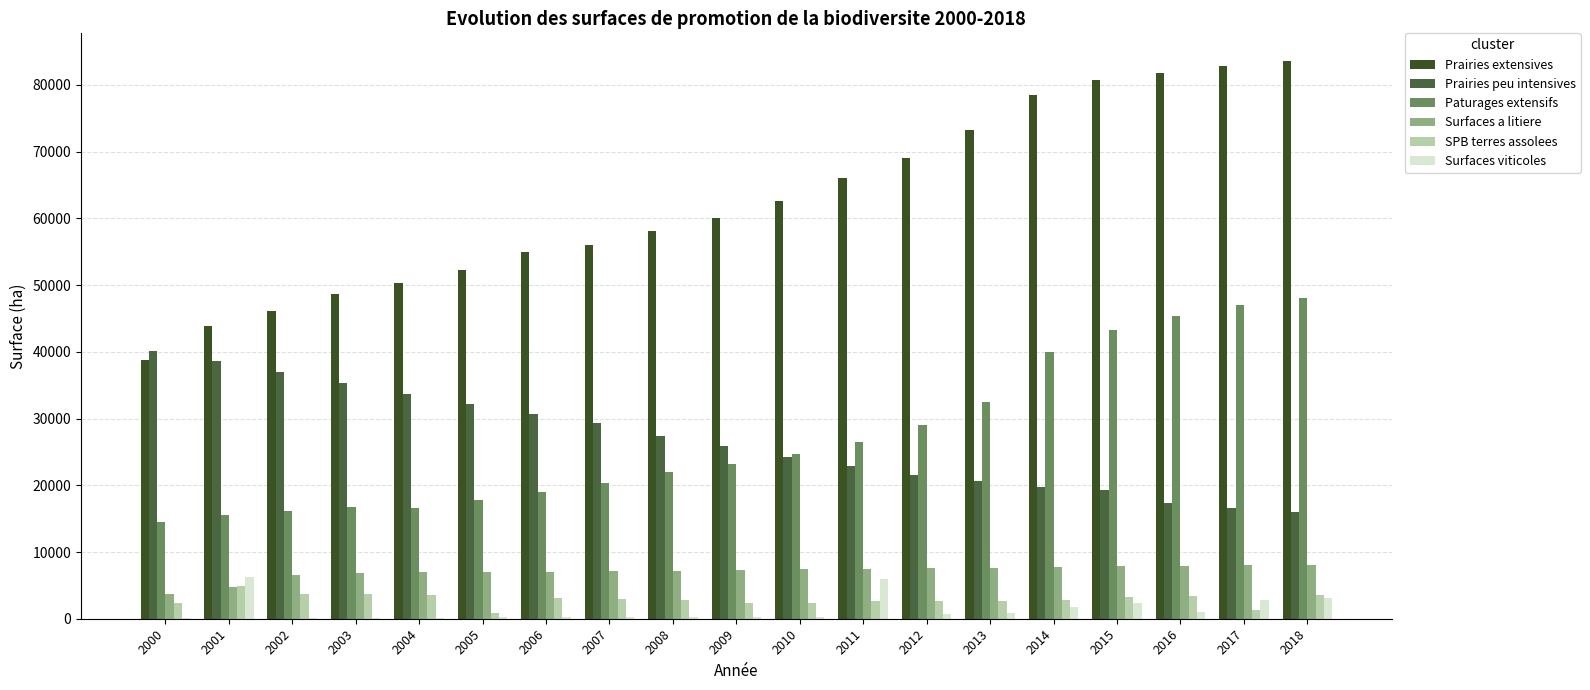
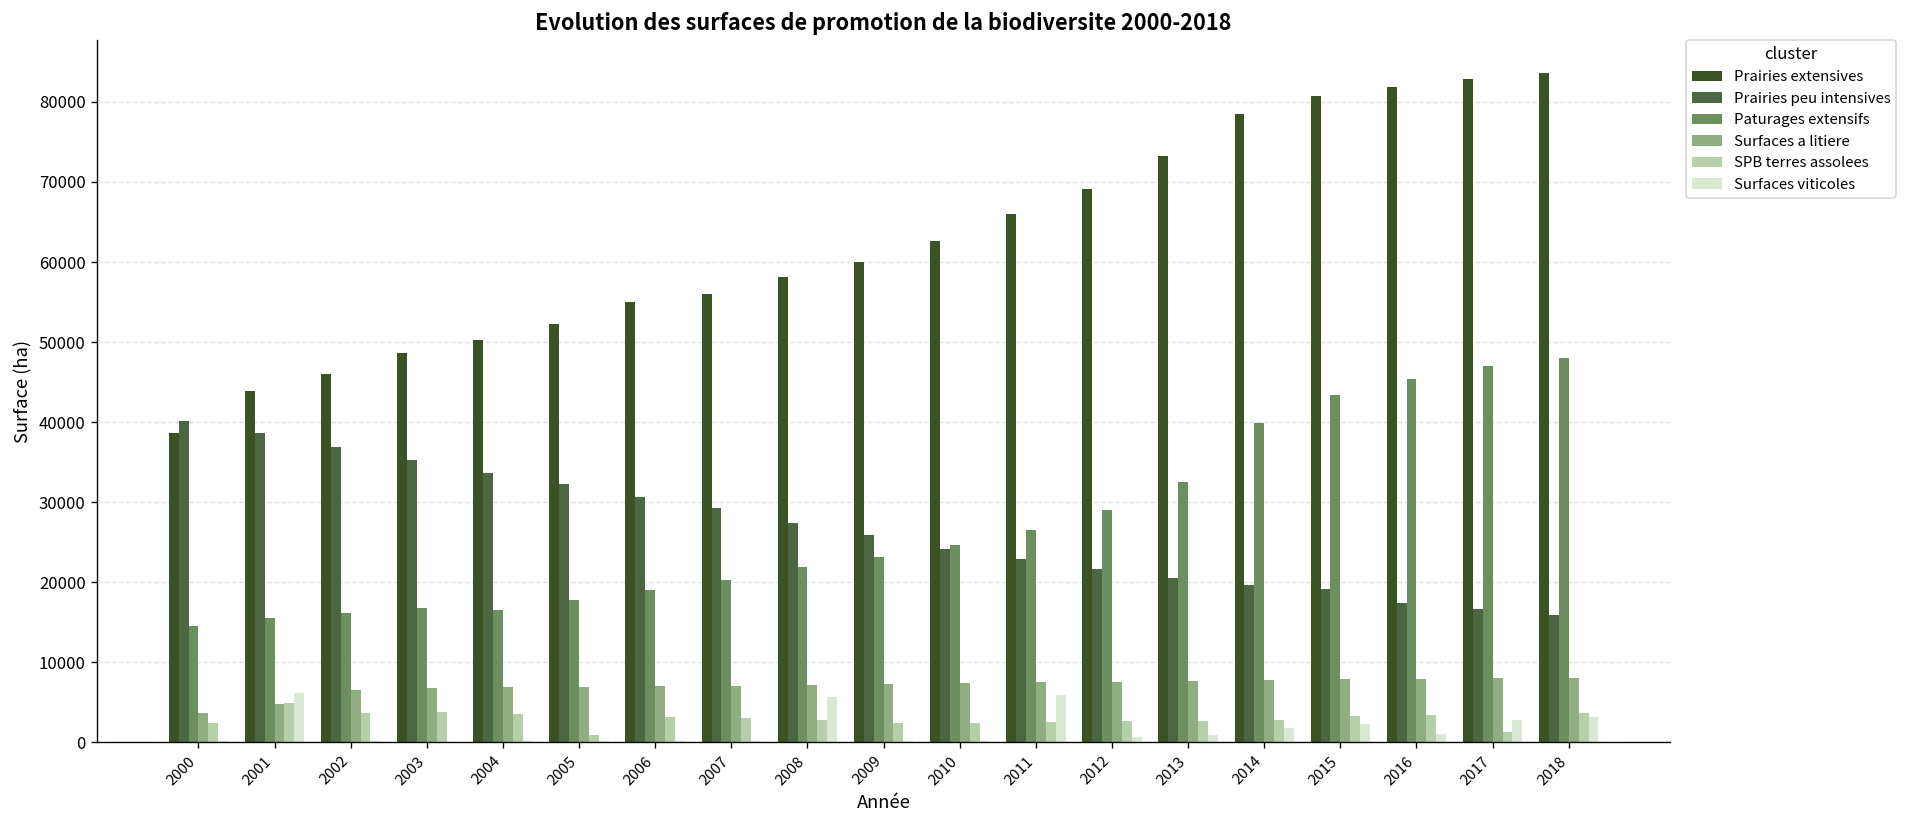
Surfaces viticoles, 2008: 0 -> 6000
